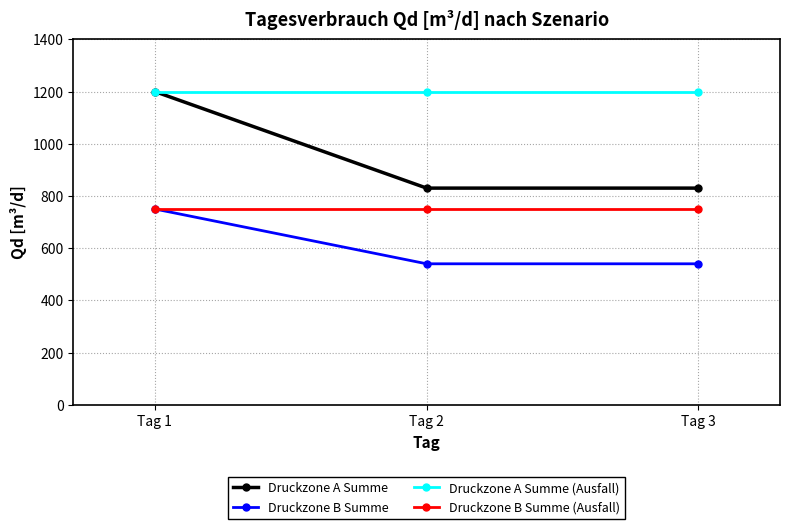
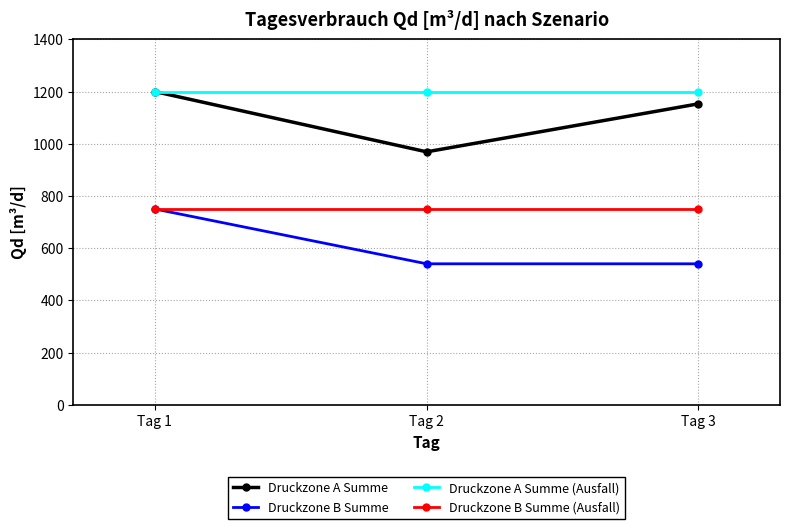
Druckzone A Summe, Tag 2: 830 -> 970
Druckzone A Summe, Tag 3: 830 -> 1150
